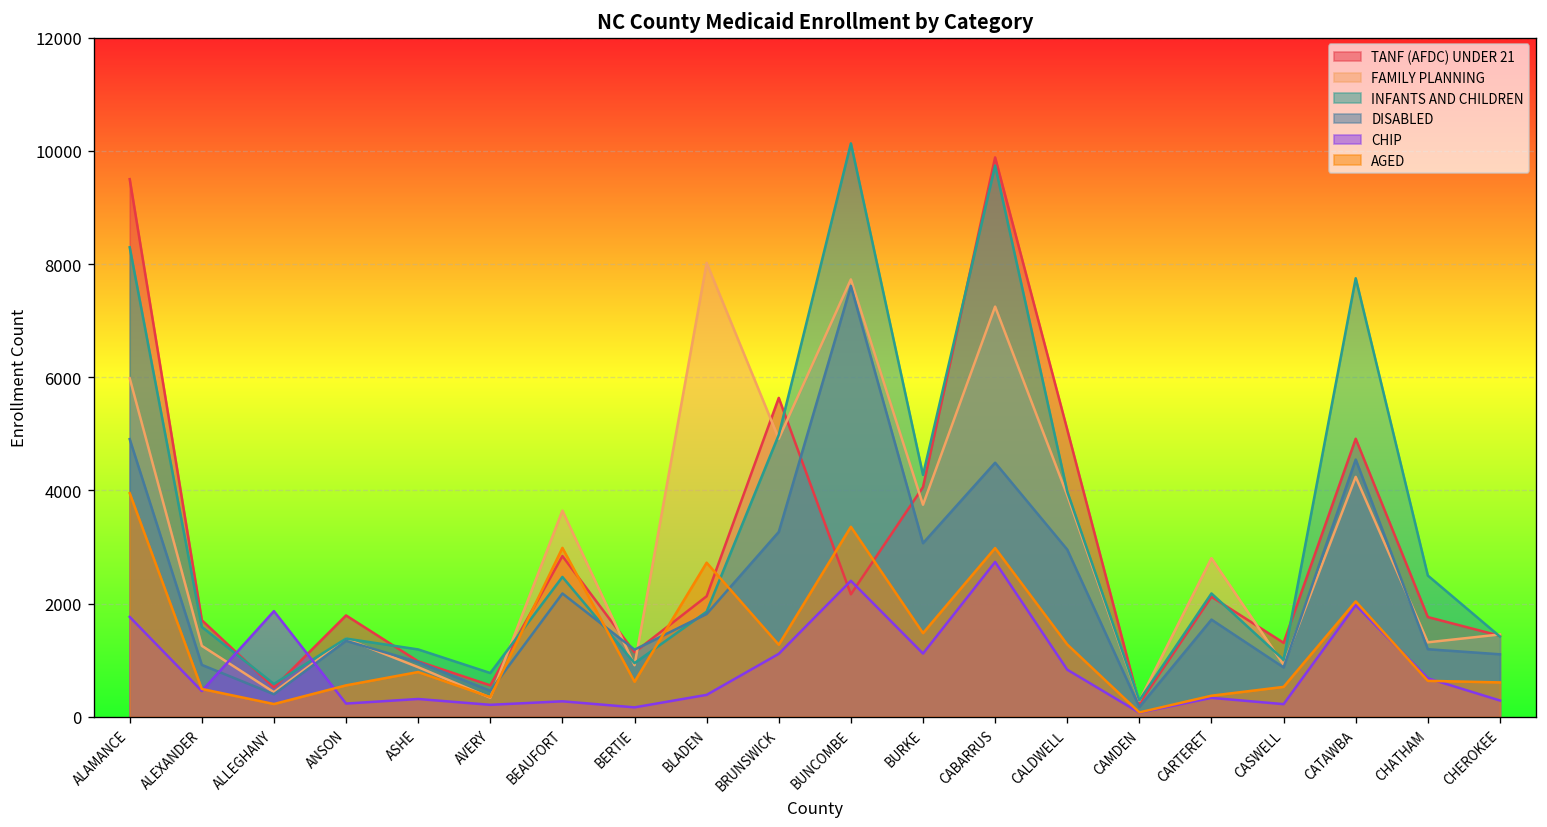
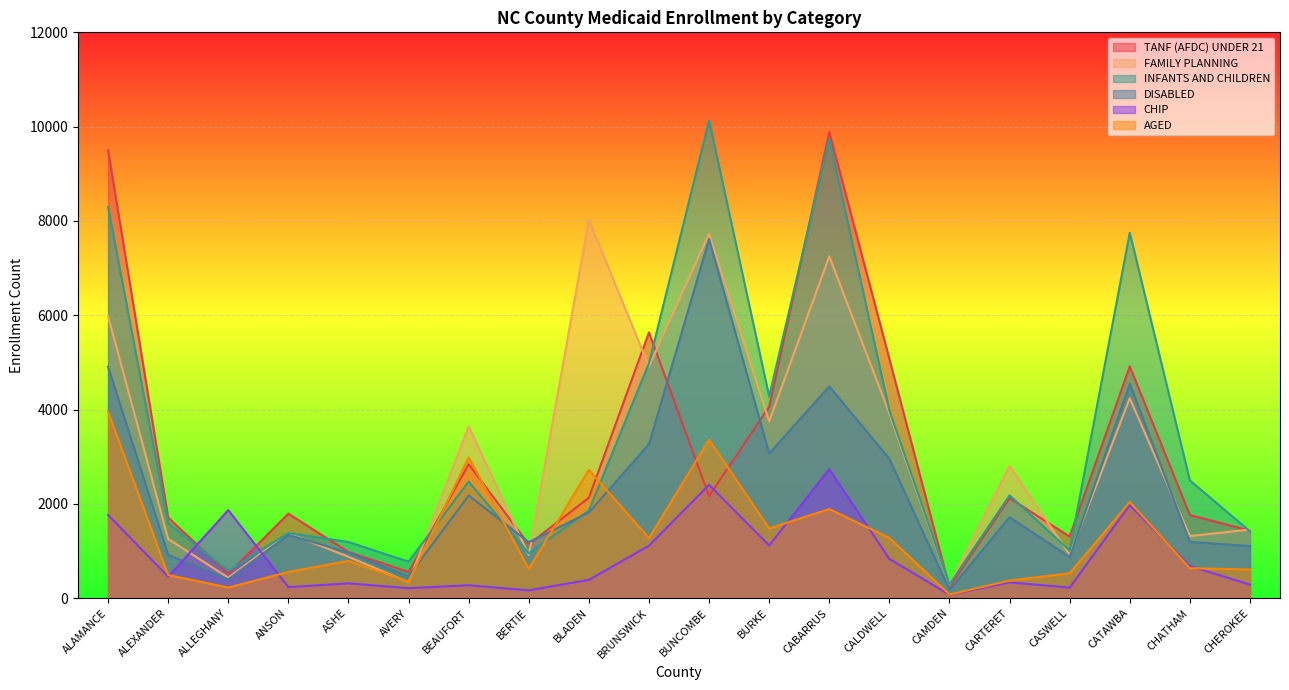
AGED, CABARRUS: 3000 -> 1900
